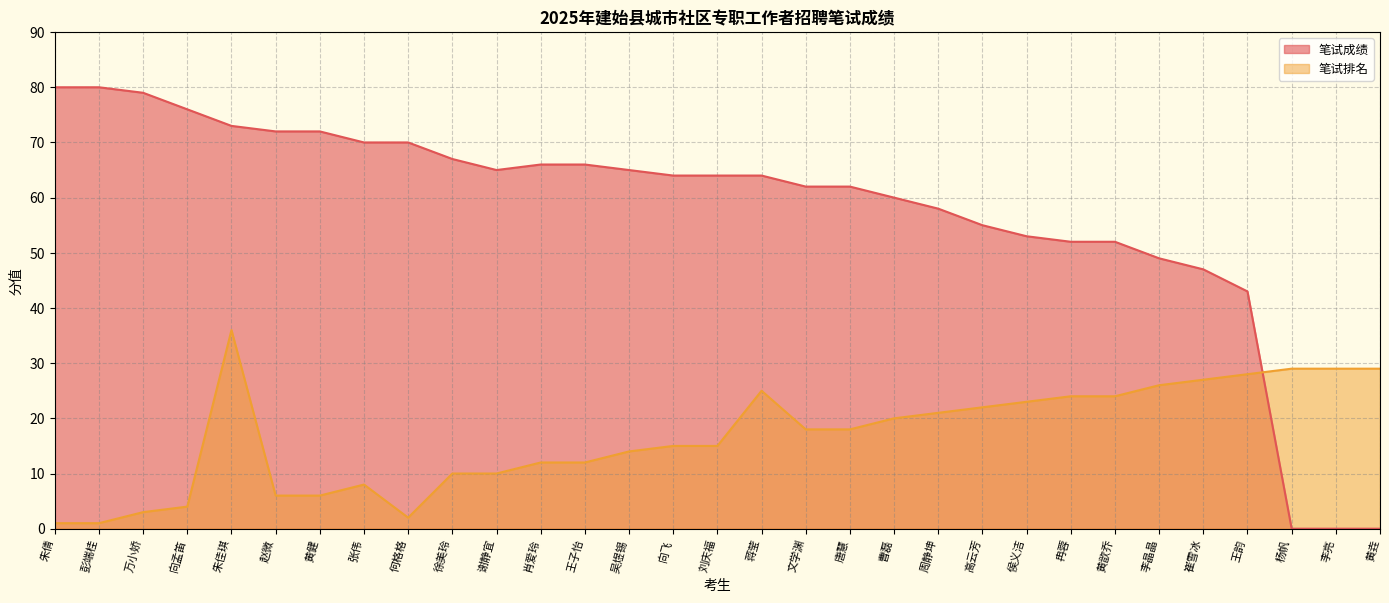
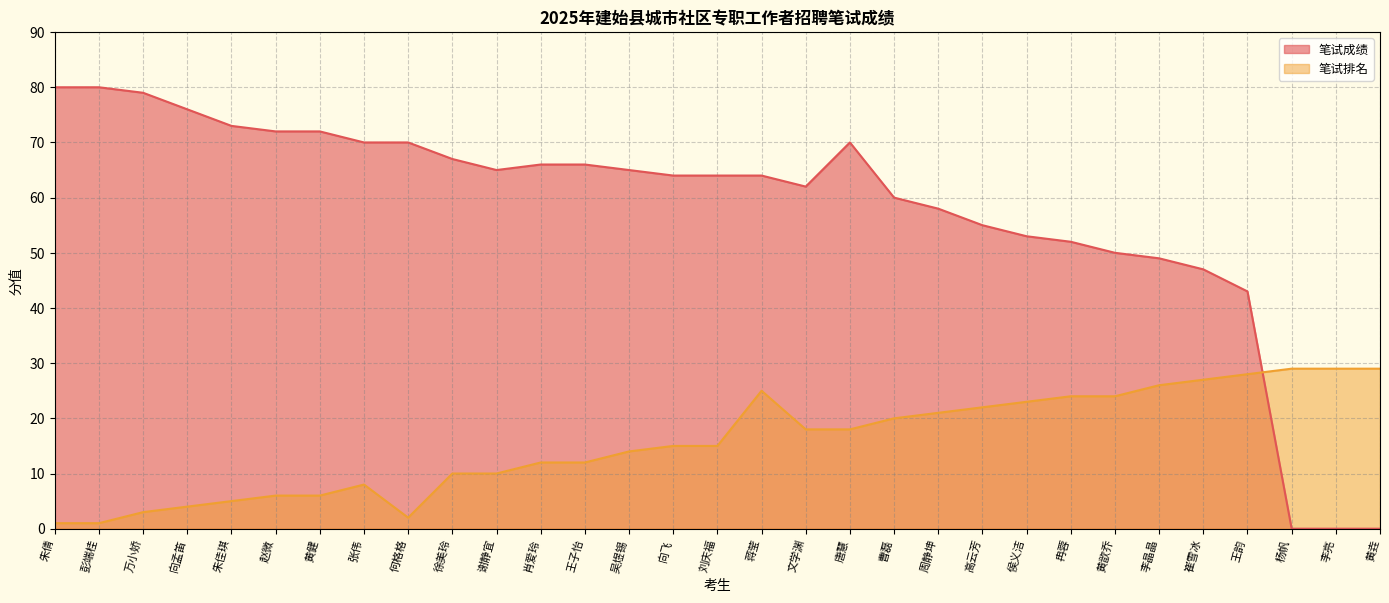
笔试排名, 朱佳琪: 36 -> 5
笔试成绩, 唐慧: 62 -> 70
笔试成绩, 黄歆乔: 52 -> 50
